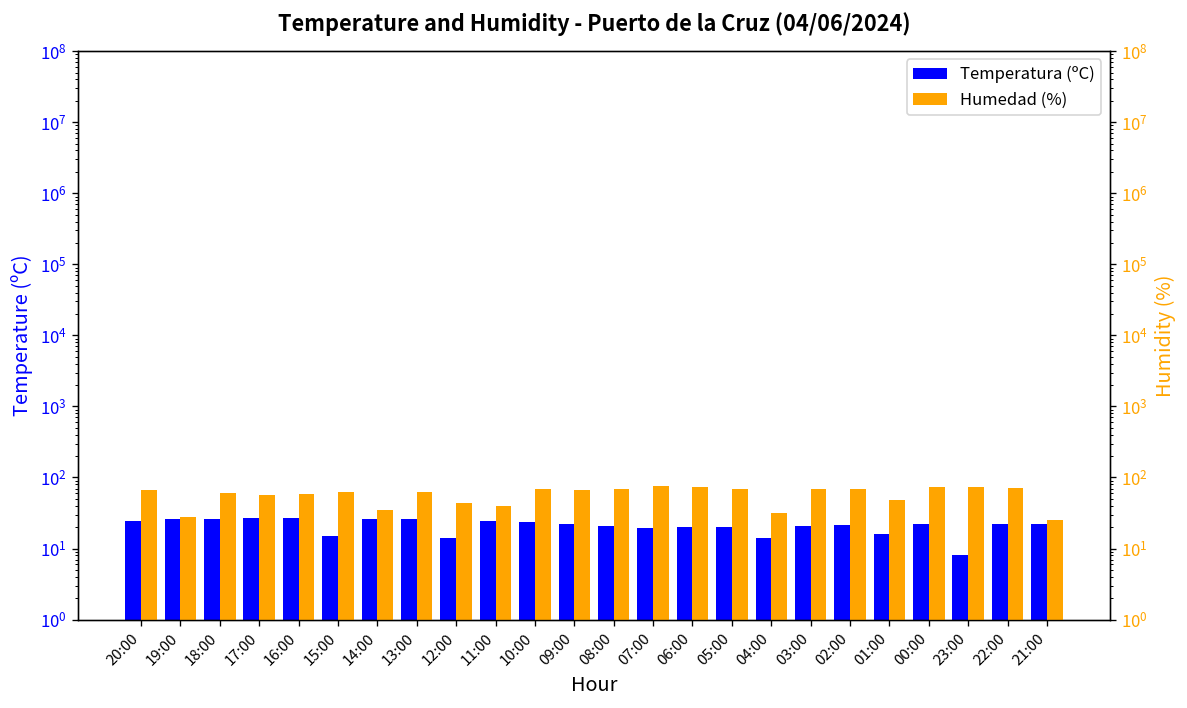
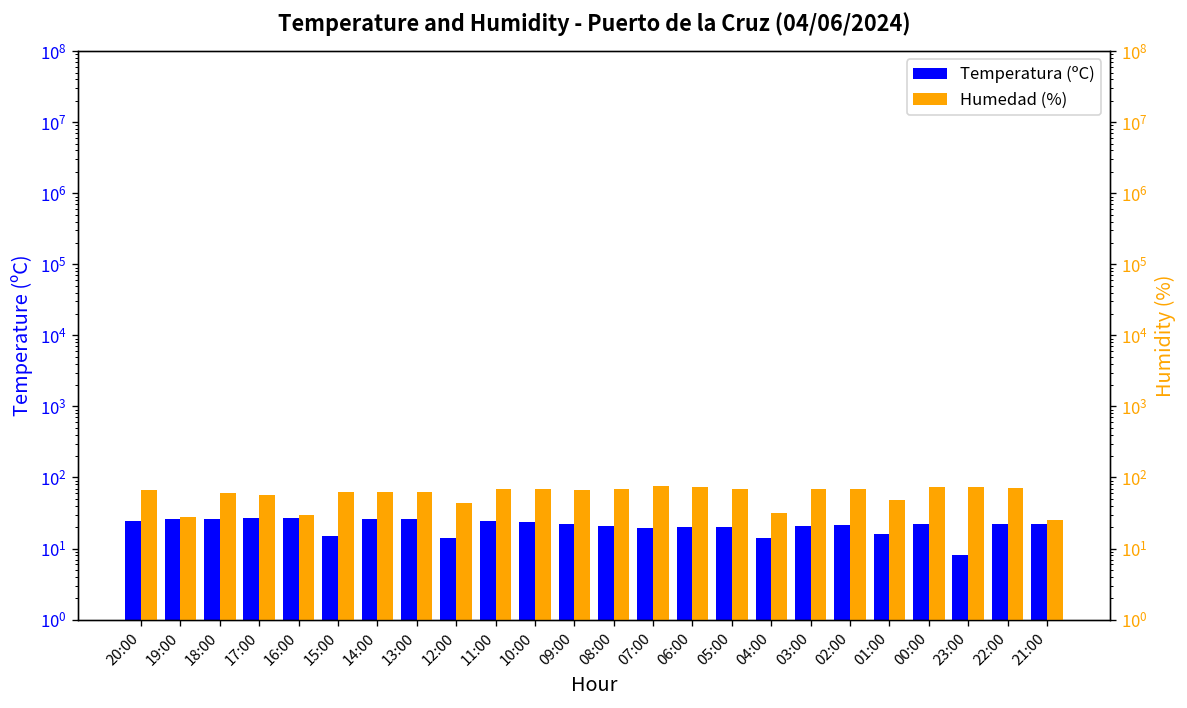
Humedad (%), 16:00: 60 -> 30
Humedad (%), 14:00: 30 -> 60
Humedad (%), 11:00: 40 -> 70
